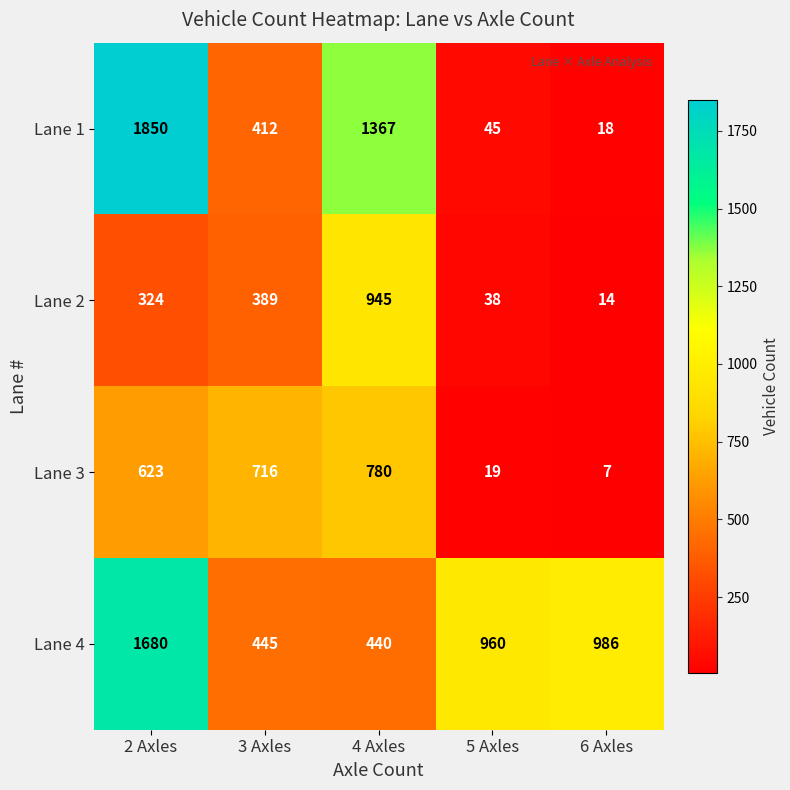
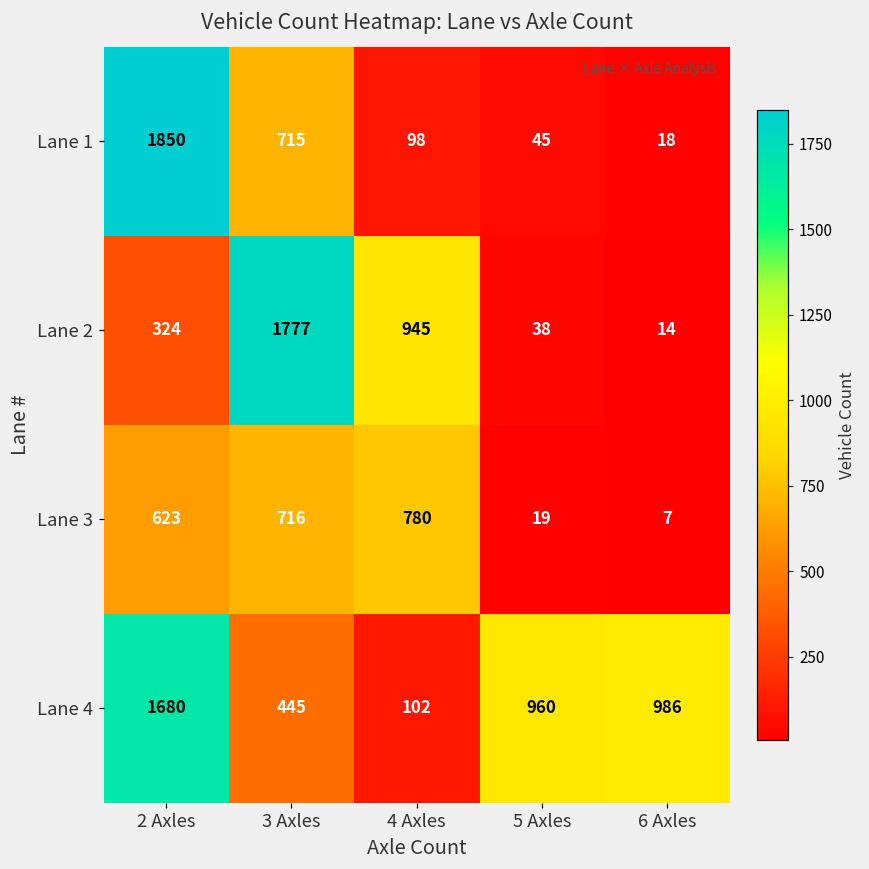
Lane 1, 3 Axles: 412 -> 715
Lane 1, 4 Axles: 1367 -> 98
Lane 2, 3 Axles: 389 -> 1777
Lane 4, 4 Axles: 440 -> 102
